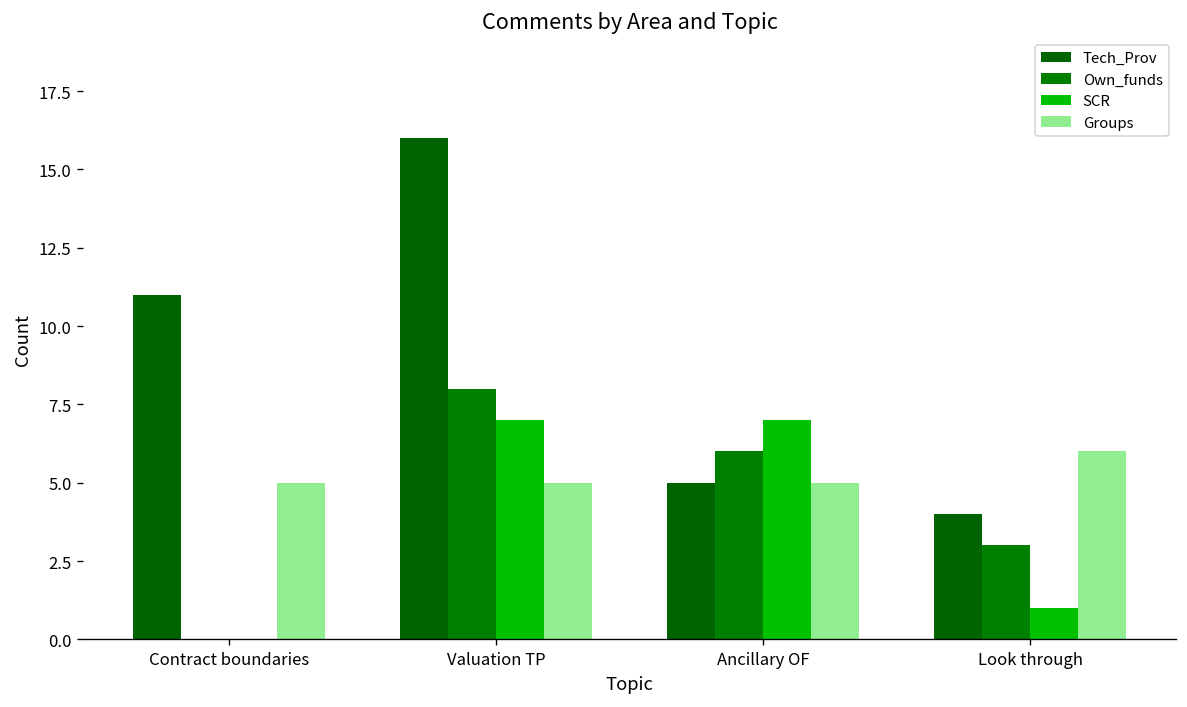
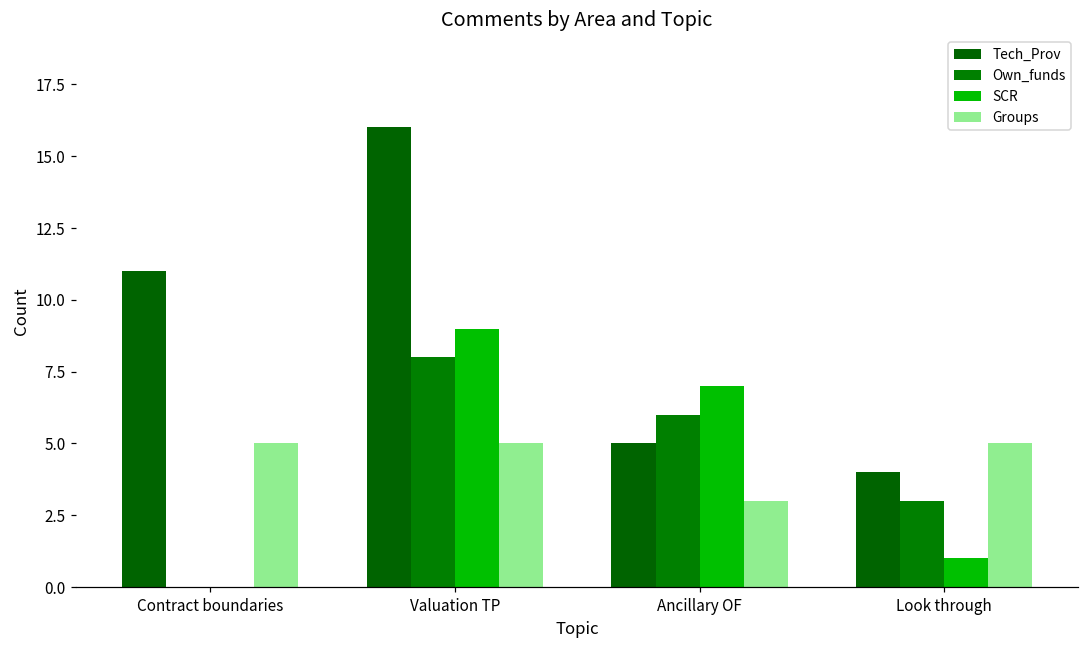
SCR, Valuation TP: 7 -> 9
Groups, Ancillary OF: 5 -> 3
Groups, Look through: 6 -> 5
